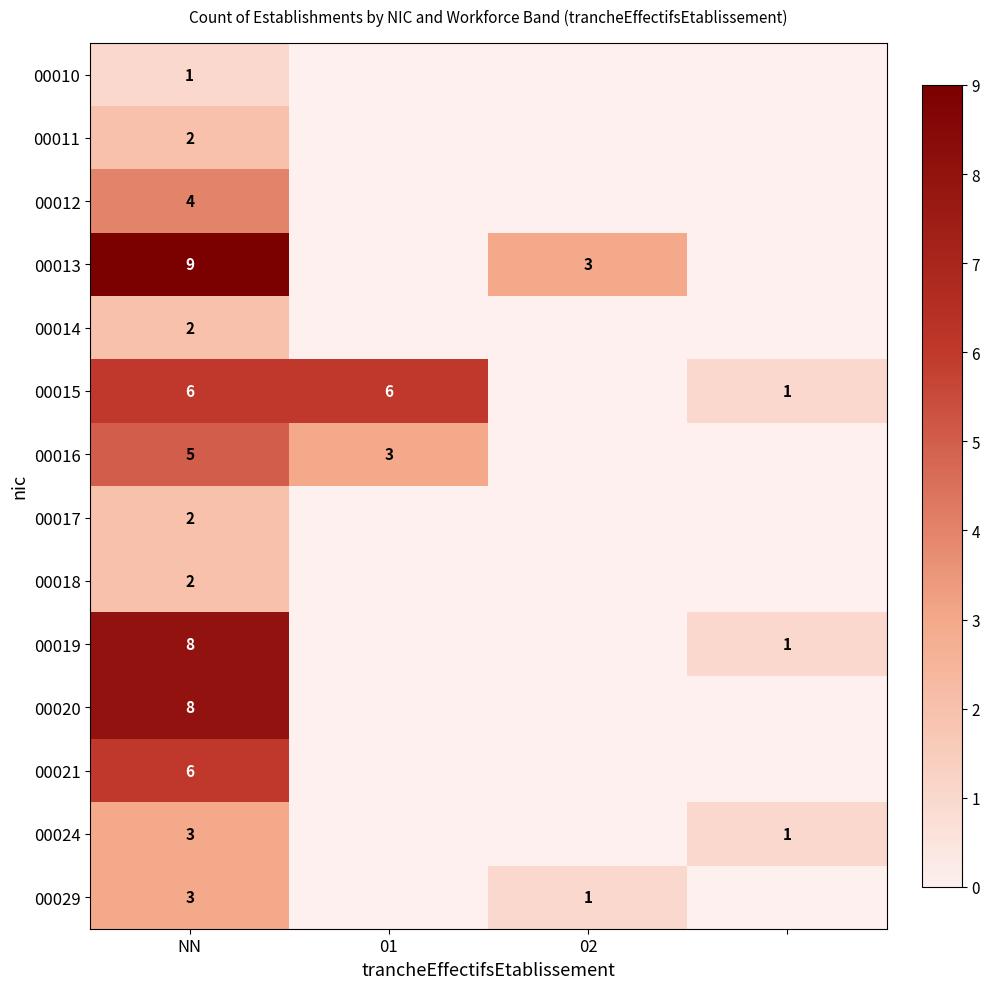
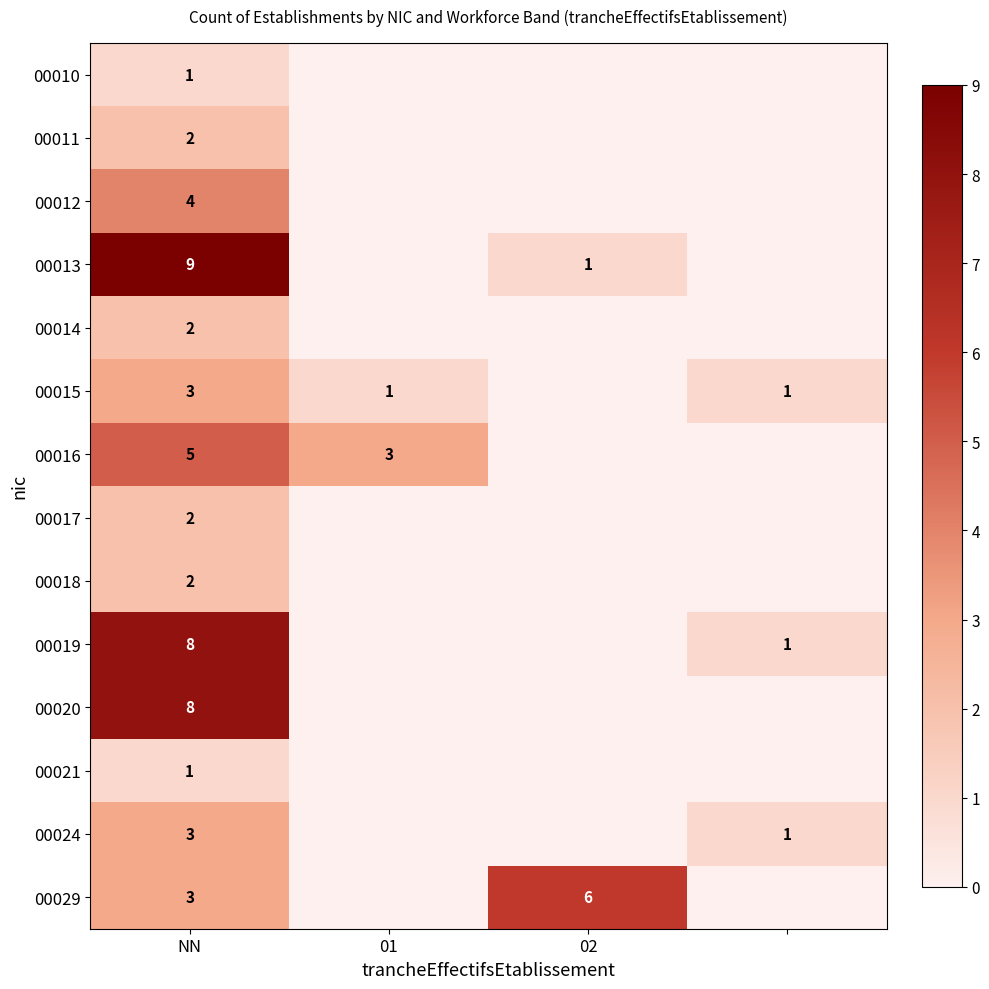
00013, 02: 3 -> 1
00015, NN: 6 -> 3
00015, 01: 6 -> 1
00021, NN: 6 -> 1
00029, 02: 1 -> 6
